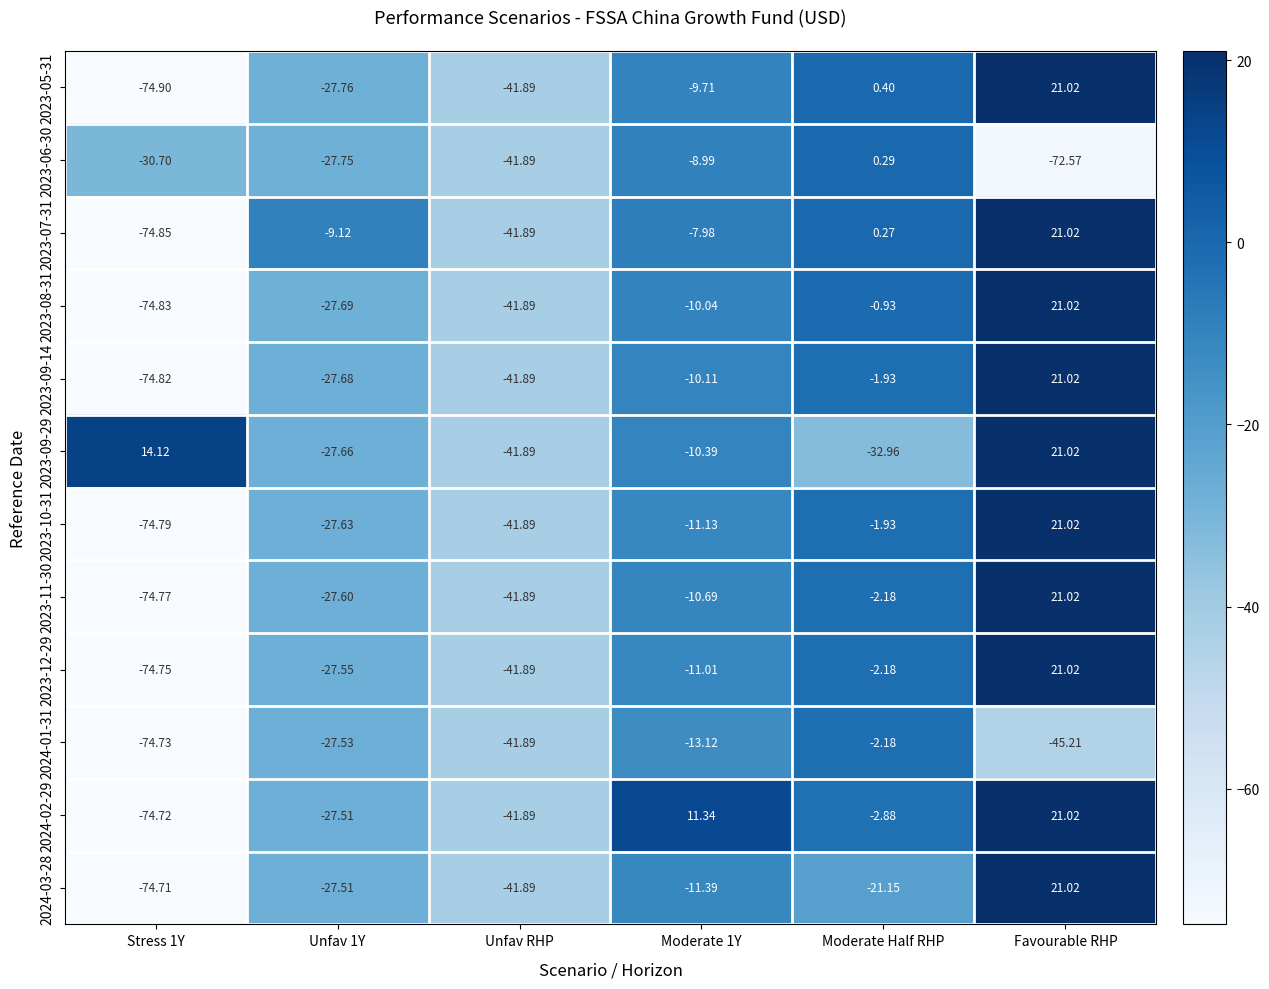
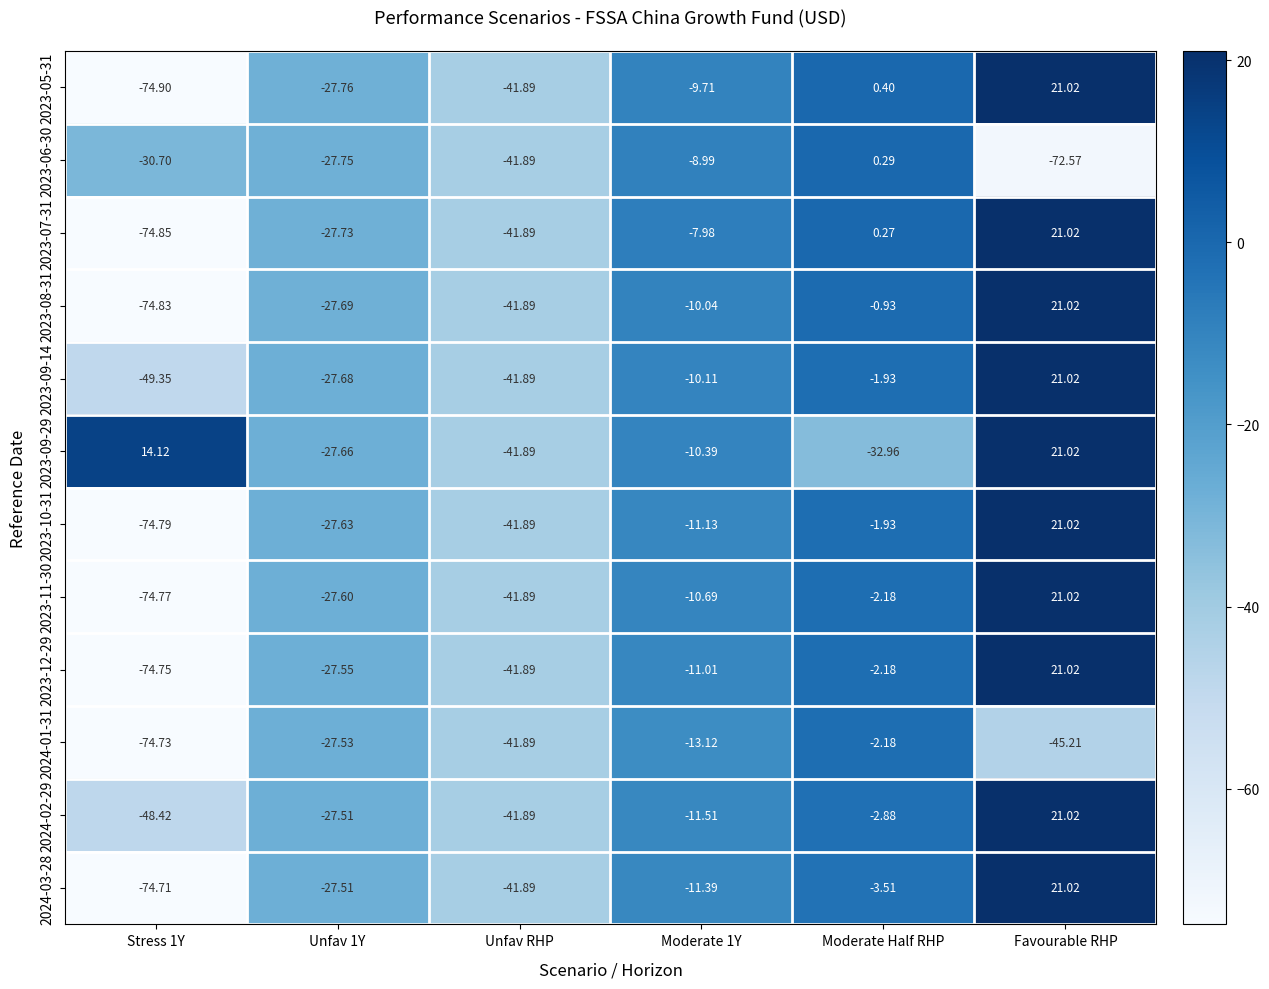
2023-07-31, Unfav 1Y: -9.12 -> -27.73
2023-09-14, Stress 1Y: -74.82 -> -49.35
2024-02-29, Stress 1Y: -74.72 -> -48.42
2024-02-29, Moderate 1Y: 11.34 -> -11.51
2024-03-28, Moderate Half RHP: -21.15 -> -3.51
